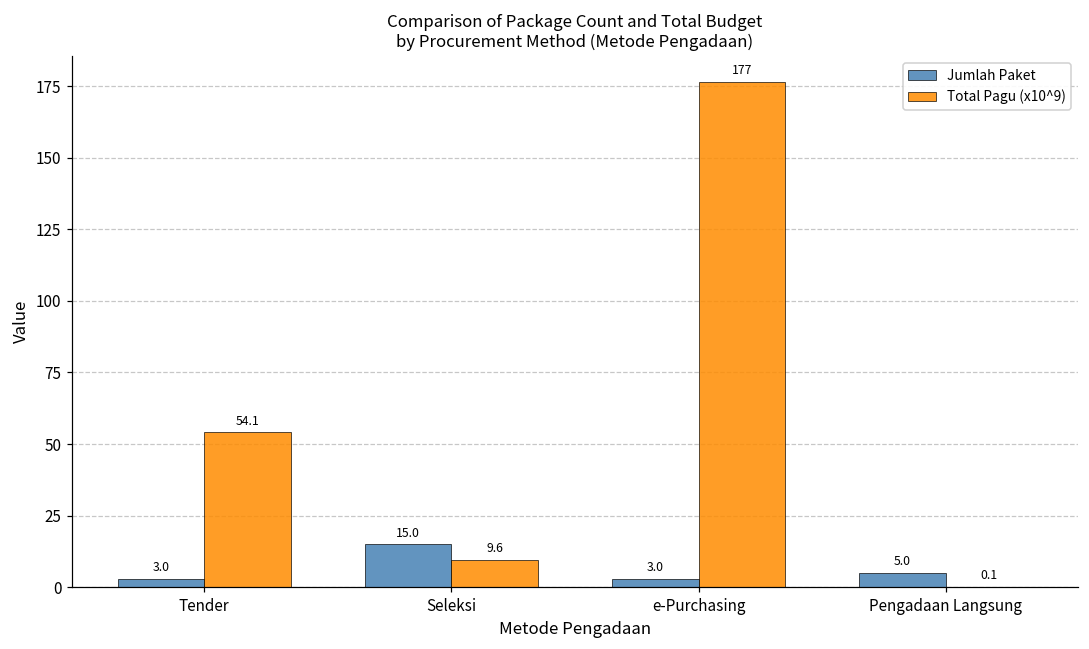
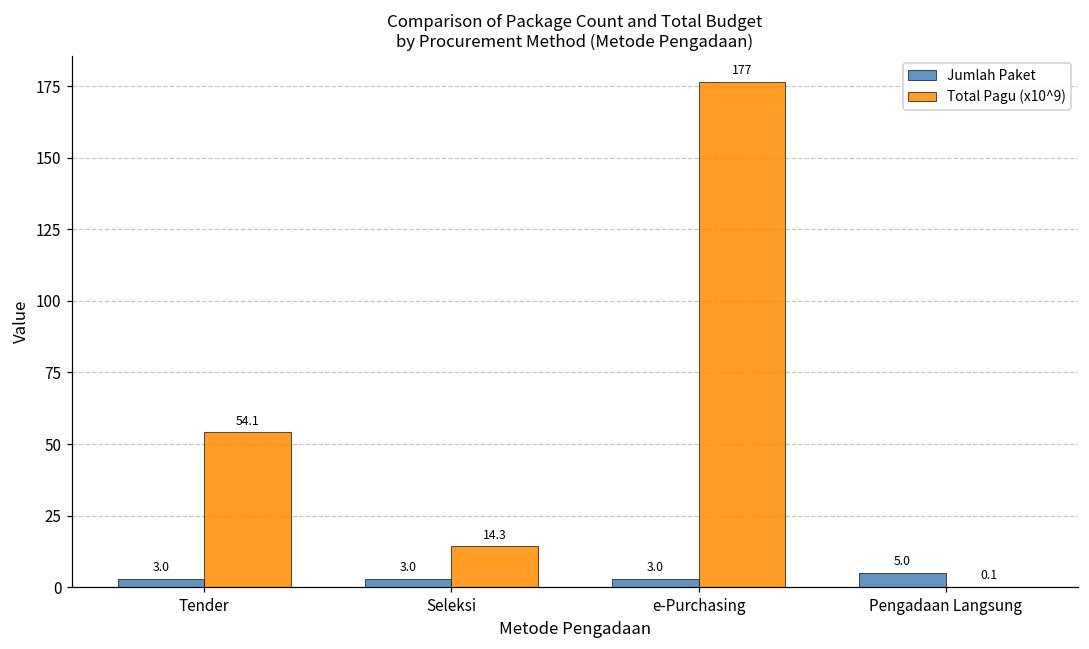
Jumlah Paket, Seleksi: 15.0 -> 3.0
Total Pagu (x10^9), Seleksi: 9.6 -> 14.3
